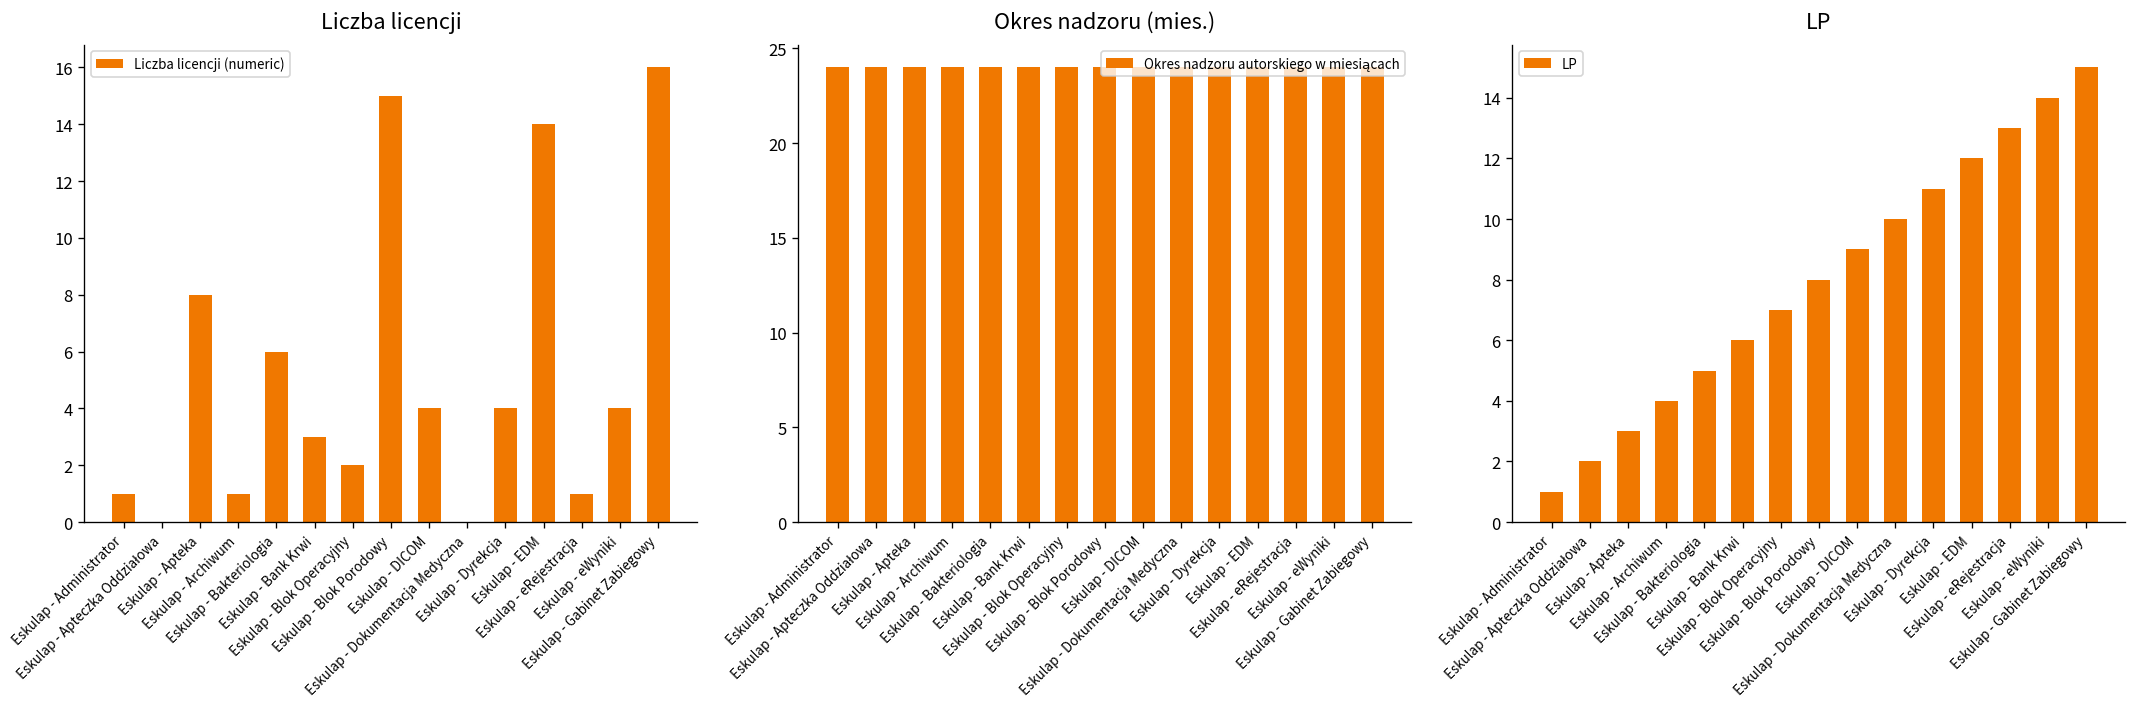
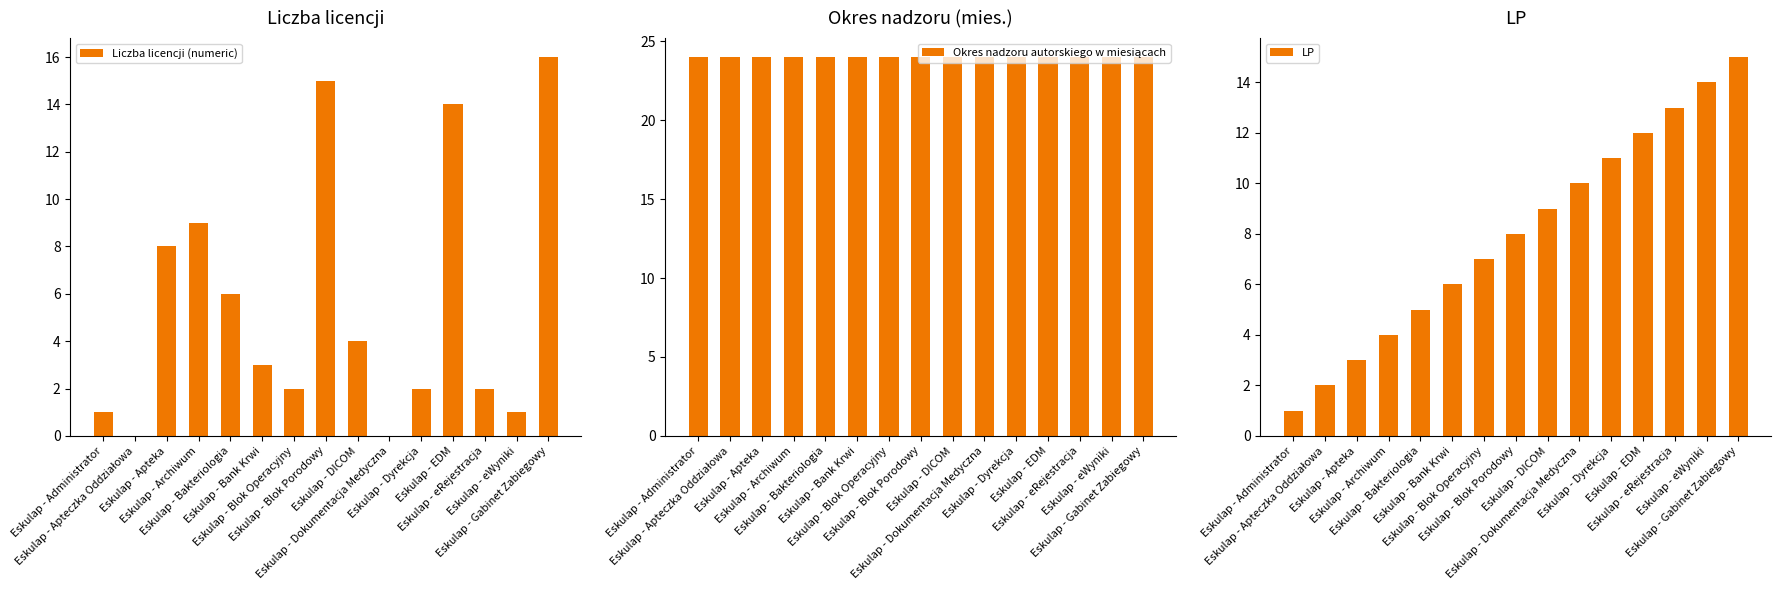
Liczba licencji, Eskulap - Archiwum: 1 -> 9
Liczba licencji, Eskulap - Dyrekcja: 4 -> 2
Liczba licencji, Eskulap - eRejestracja: 1 -> 2
Liczba licencji, Eskulap - eWyniki: 4 -> 1
